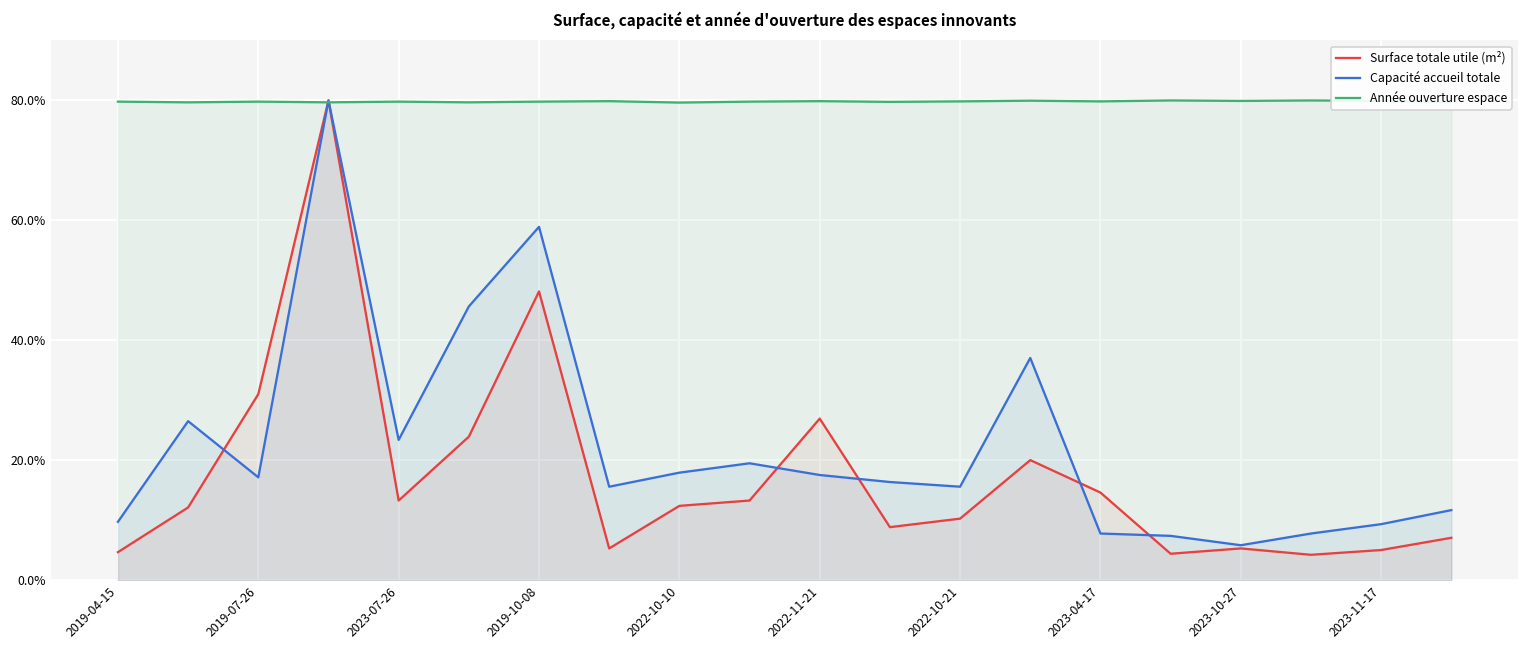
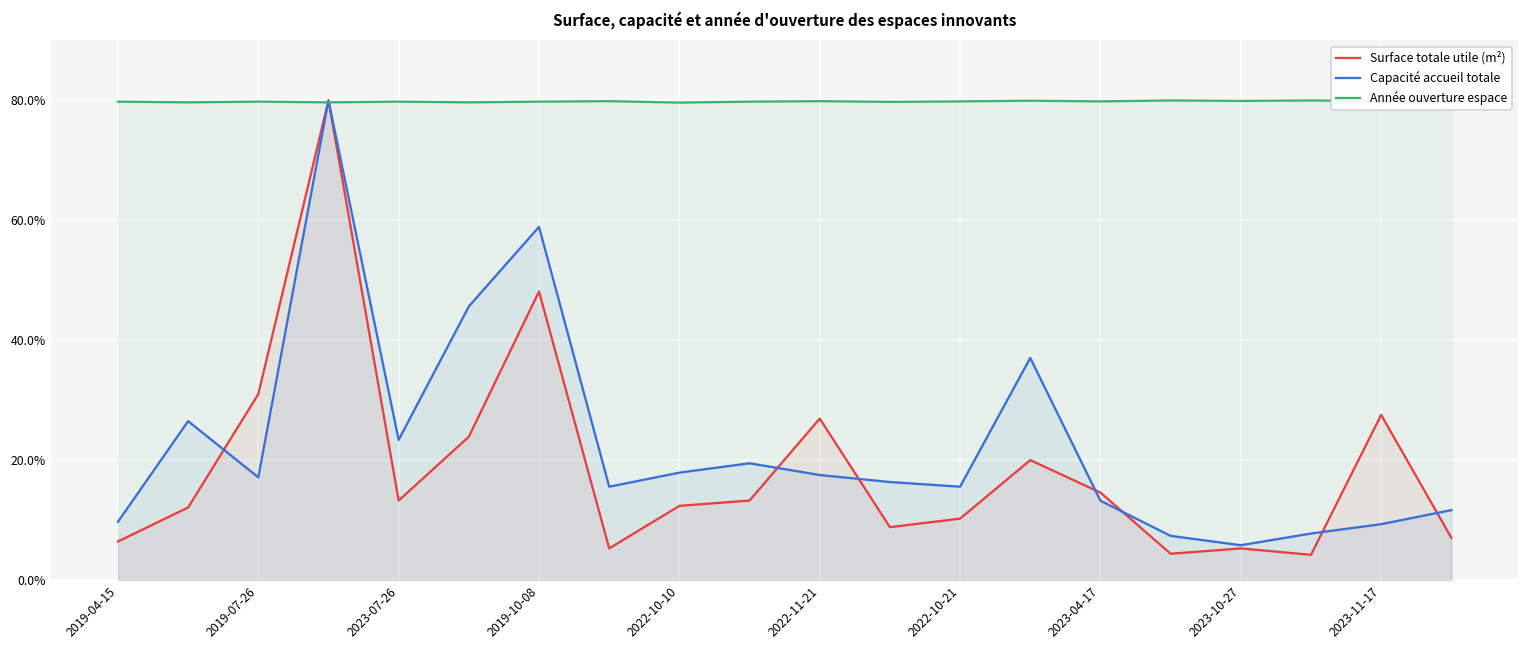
Surface totale utile (m²), 2019-04-15: 5% -> 6%
Capacité accueil totale, 2023-04-17: 8% -> 13%
Surface totale utile (m²), 2023-11-17: 5% -> 28%
